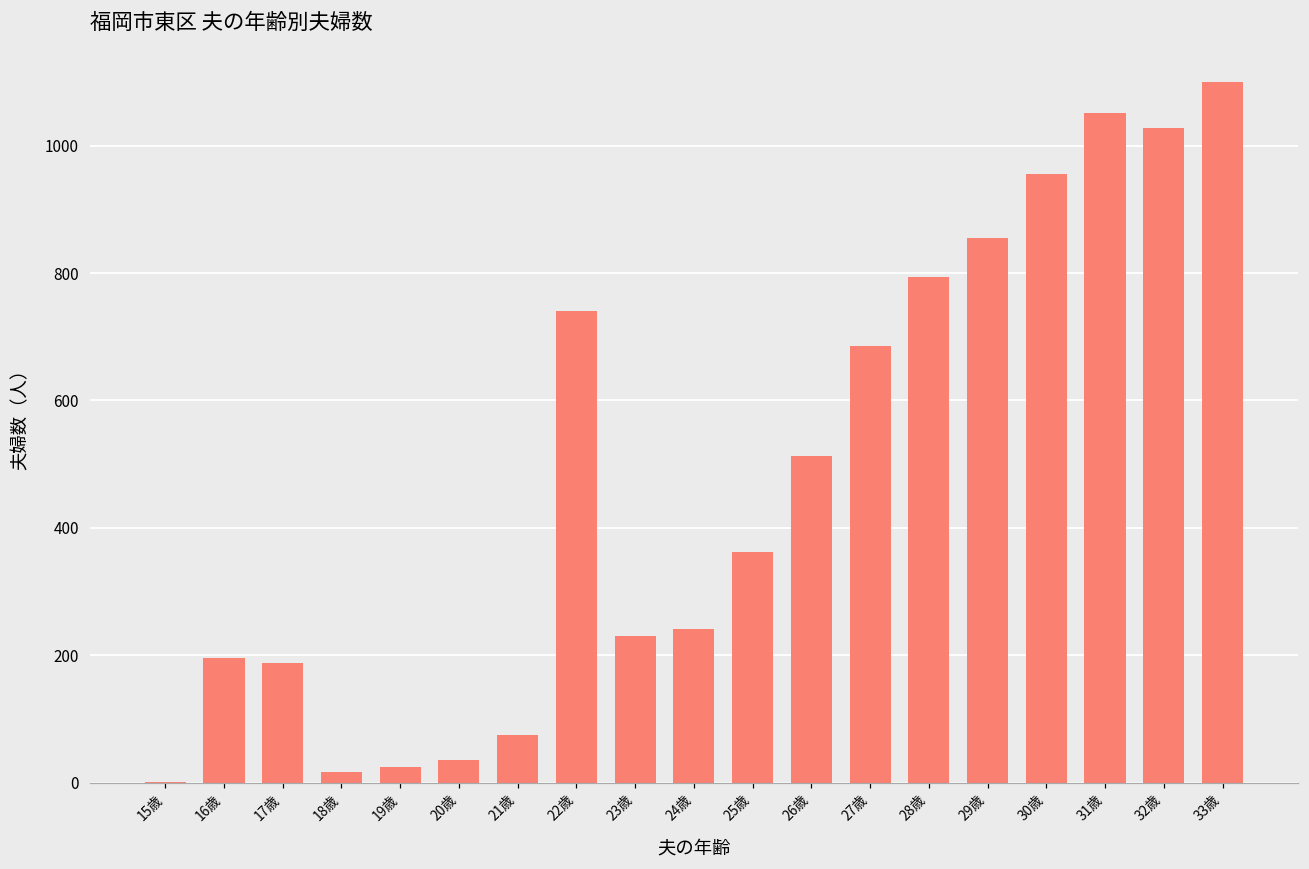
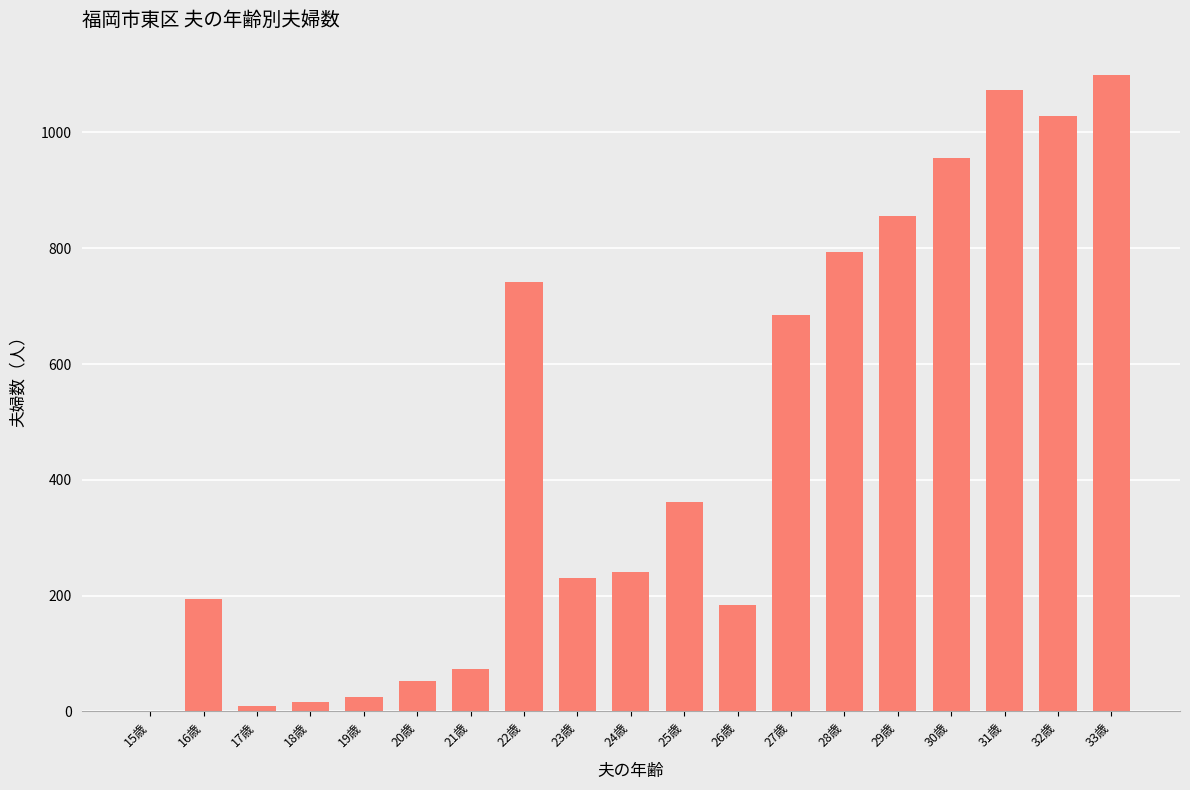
17歳: 190 -> 10
20歳: 40 -> 50
26歳: 510 -> 180
31歳: 1050 -> 1070
